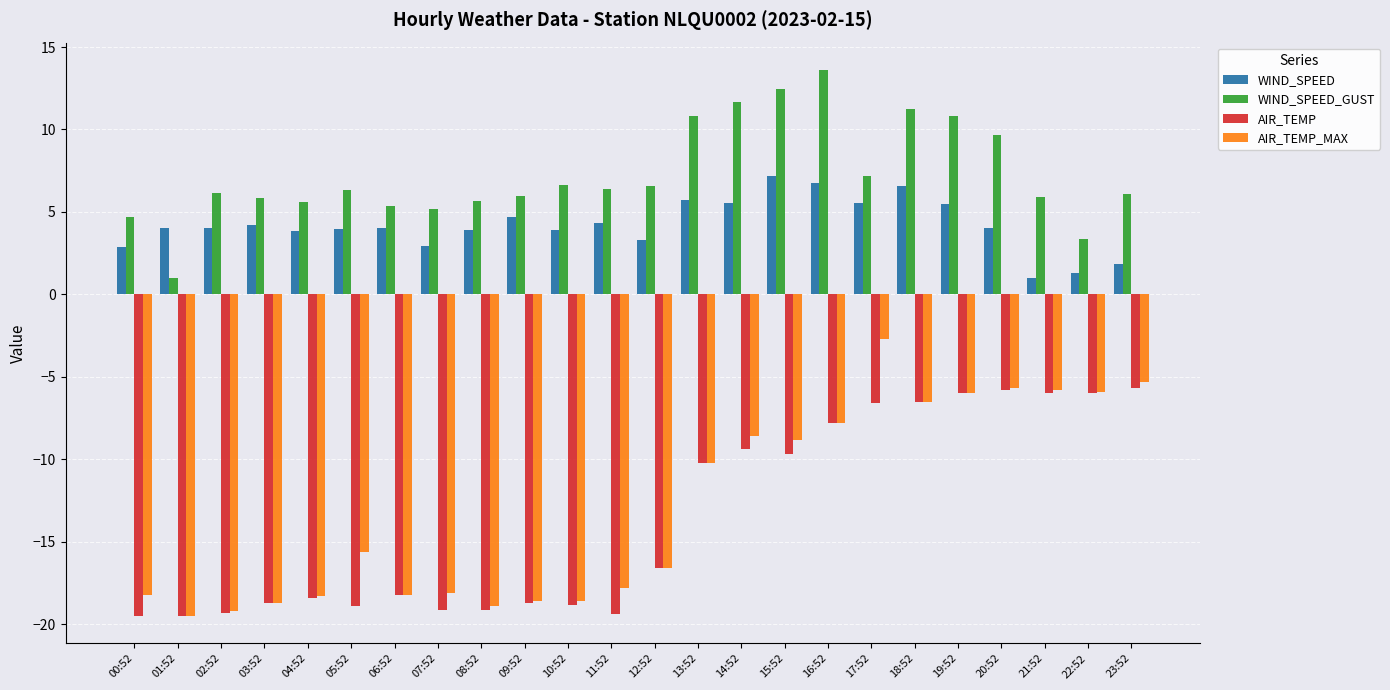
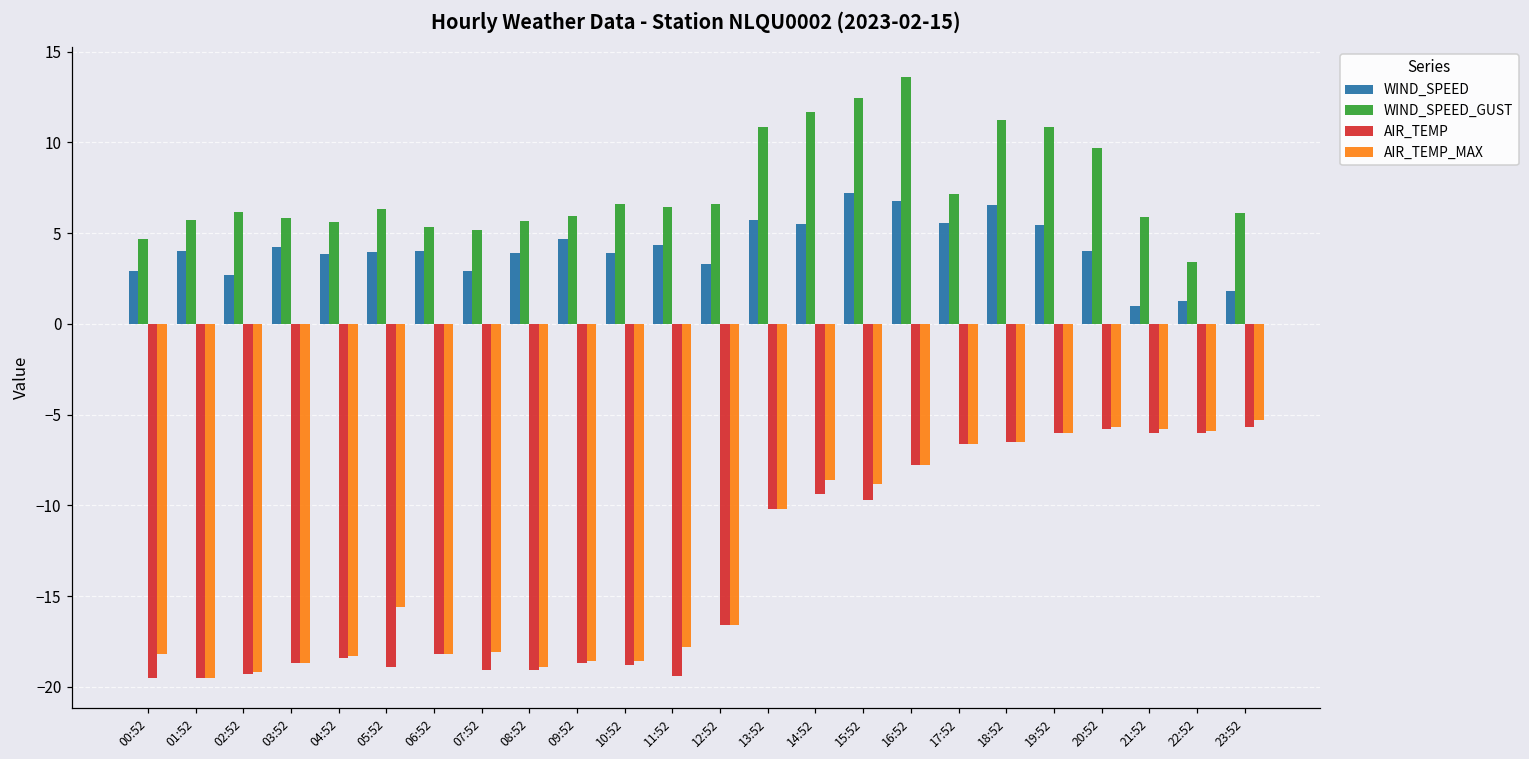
WIND_SPEED_GUST, 01:52: 1.0 -> 5.8
WIND_SPEED, 02:52: 4.0 -> 2.7
AIR_TEMP_MAX, 17:52: -2.7 -> -6.6
